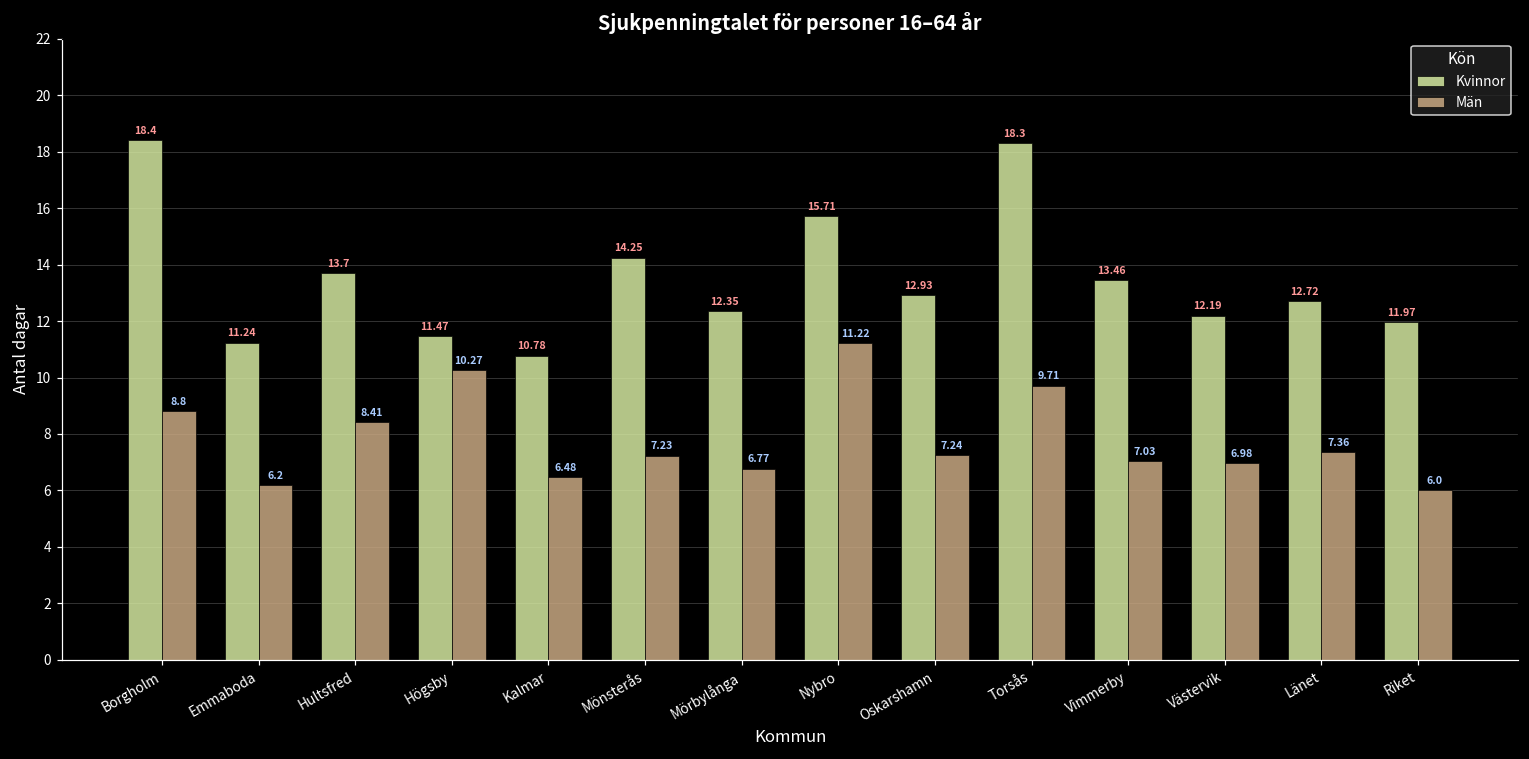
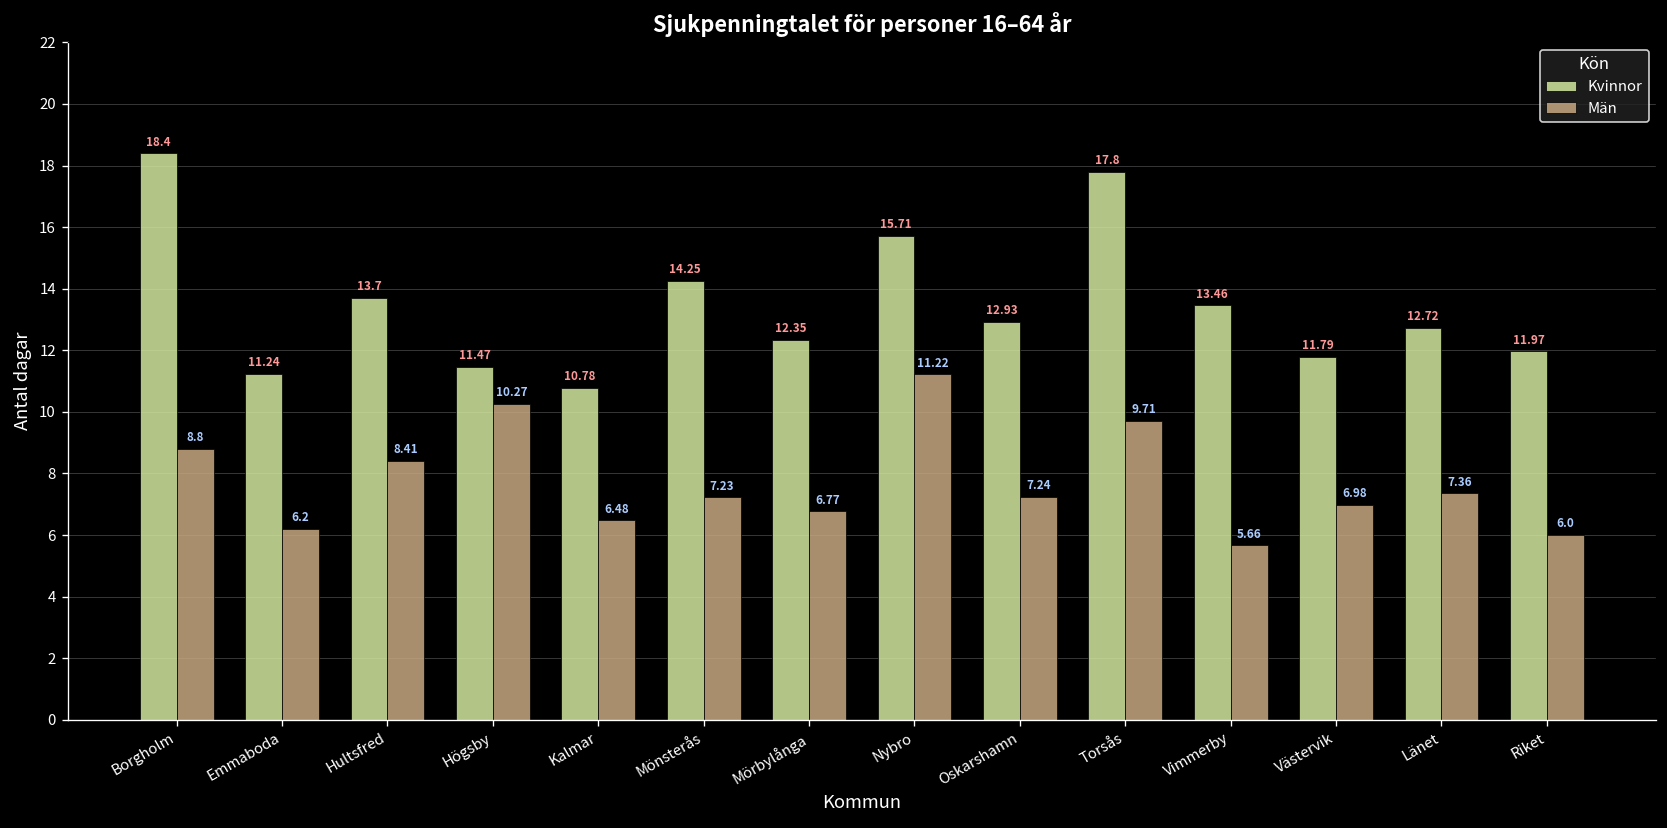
Kvinnor, Torsås: 18.3 -> 17.8
Män, Vimmerby: 7.03 -> 5.66
Kvinnor, Västervik: 12.19 -> 11.79
